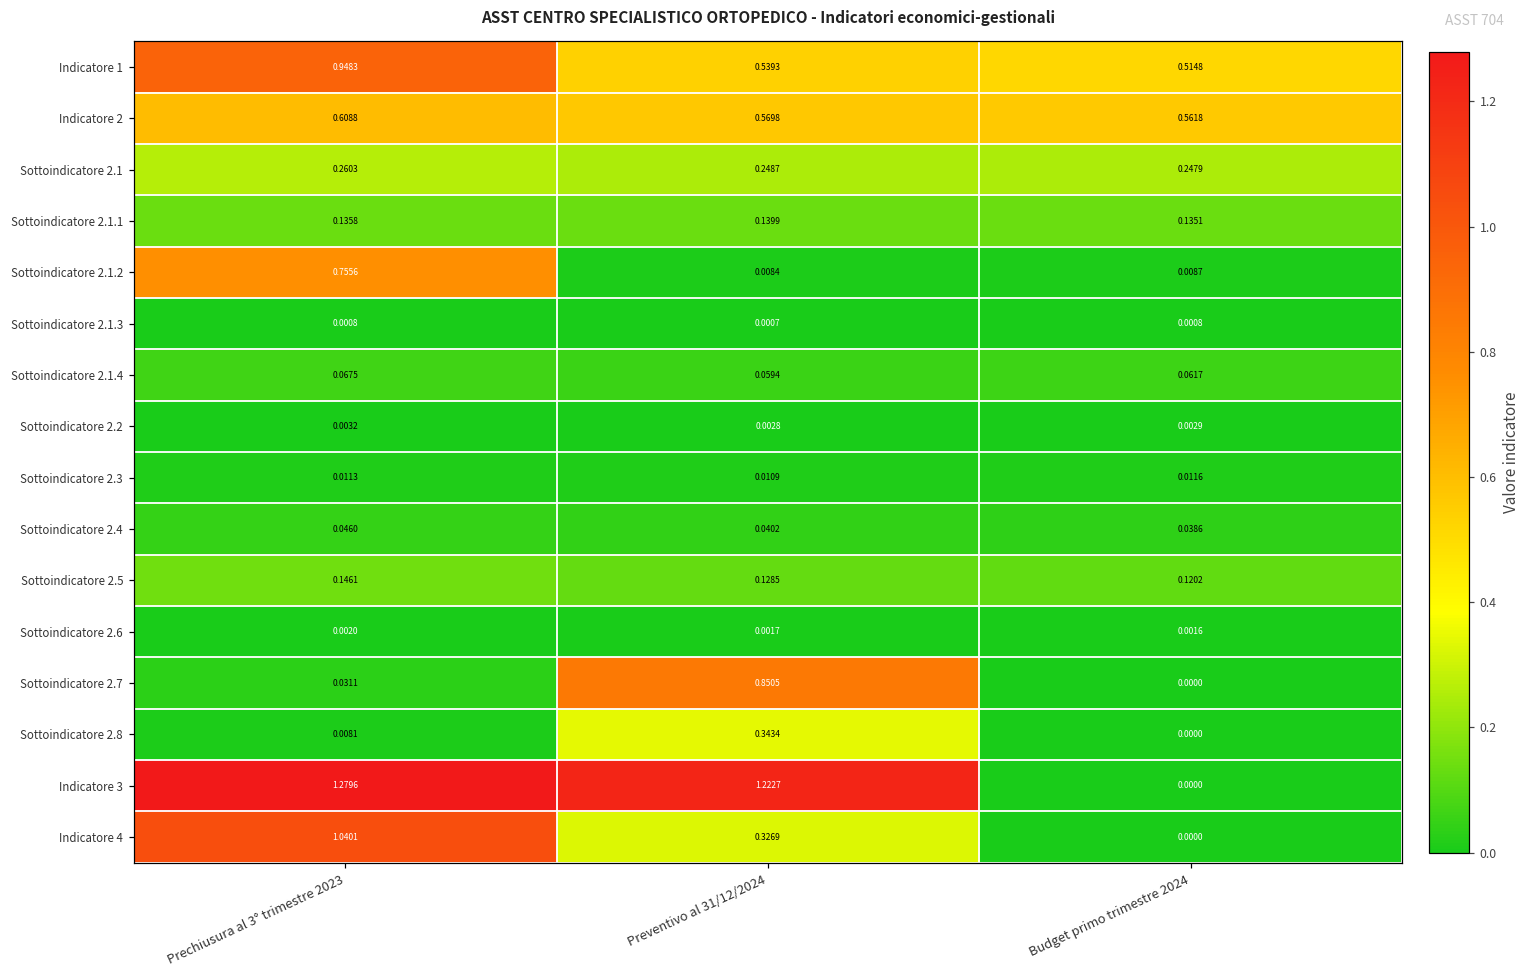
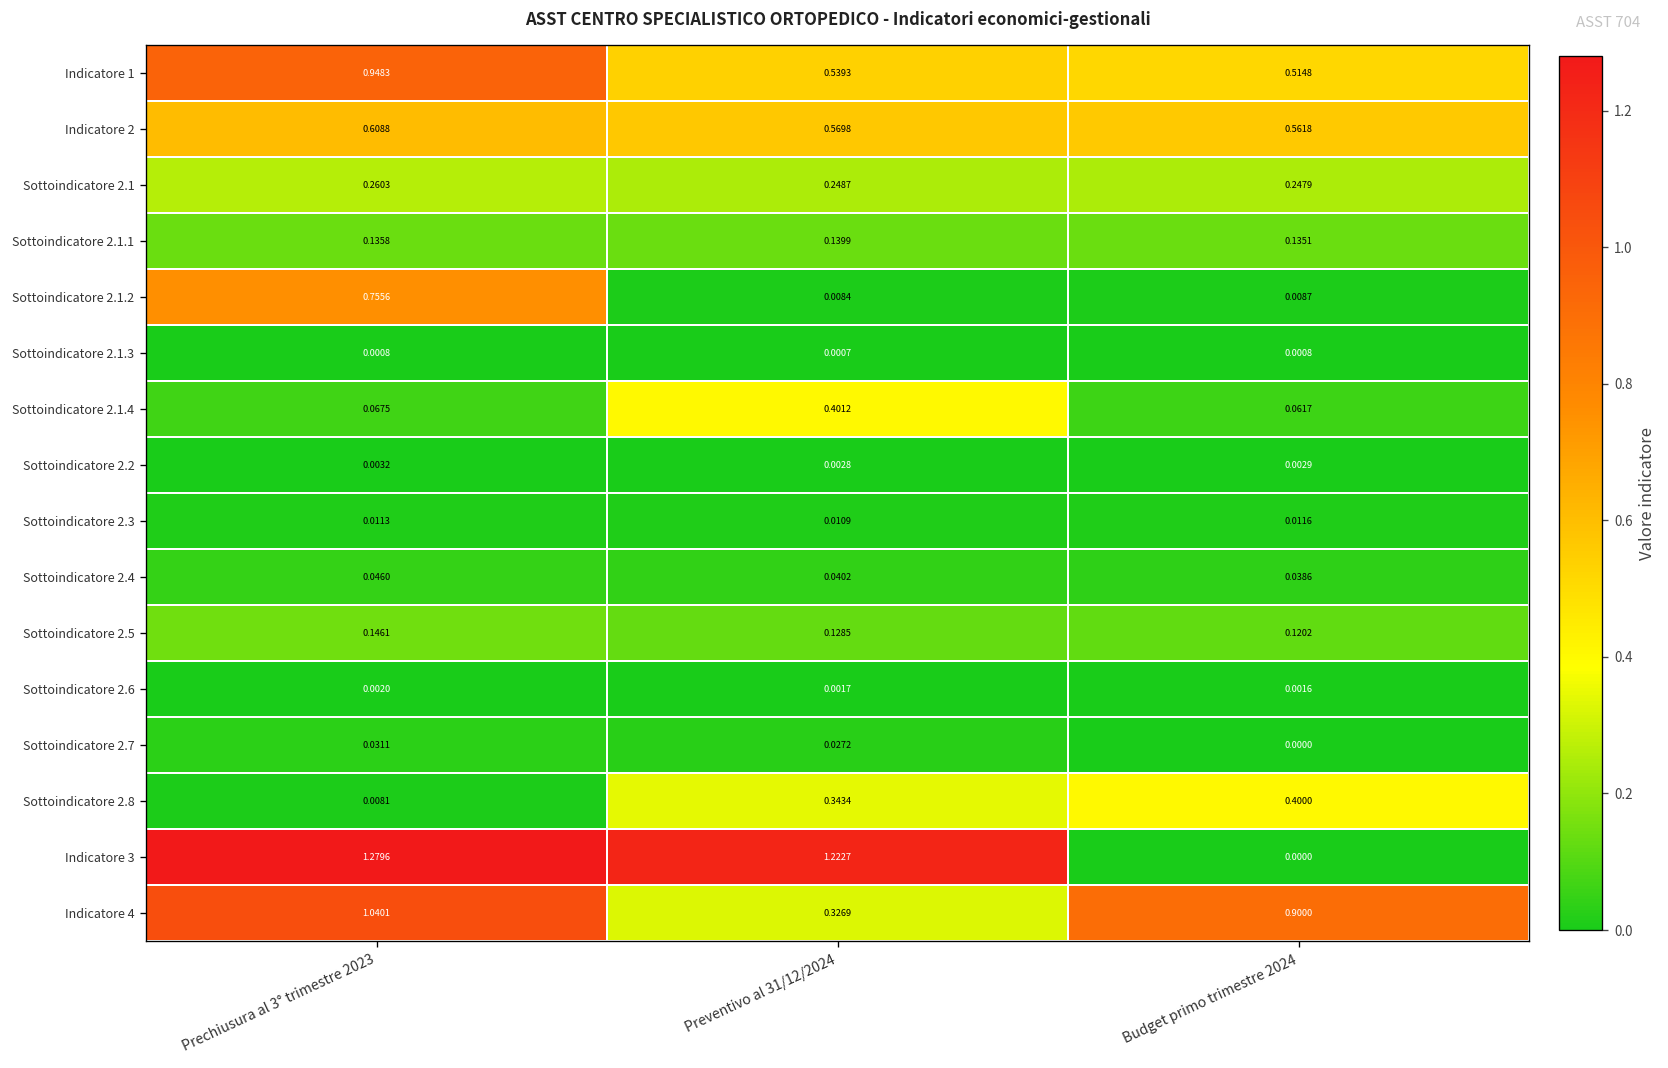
Sottoindicatore 2.1.4, Preventivo al 31/12/2024: 0.0594 -> 0.4012
Sottoindicatore 2.7, Preventivo al 31/12/2024: 0.8505 -> 0.0272
Sottoindicatore 2.8, Budget primo trimestre 2024: 0.0000 -> 0.4000
Indicatore 4, Budget primo trimestre 2024: 0.0000 -> 0.9000
